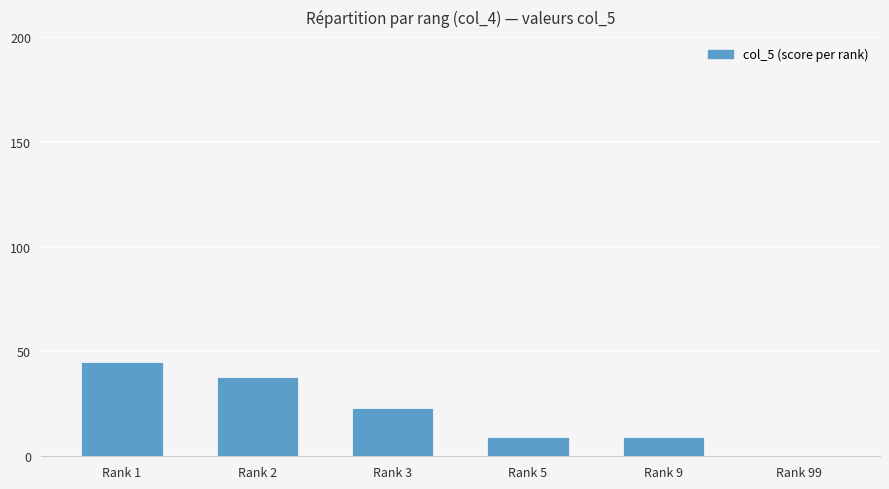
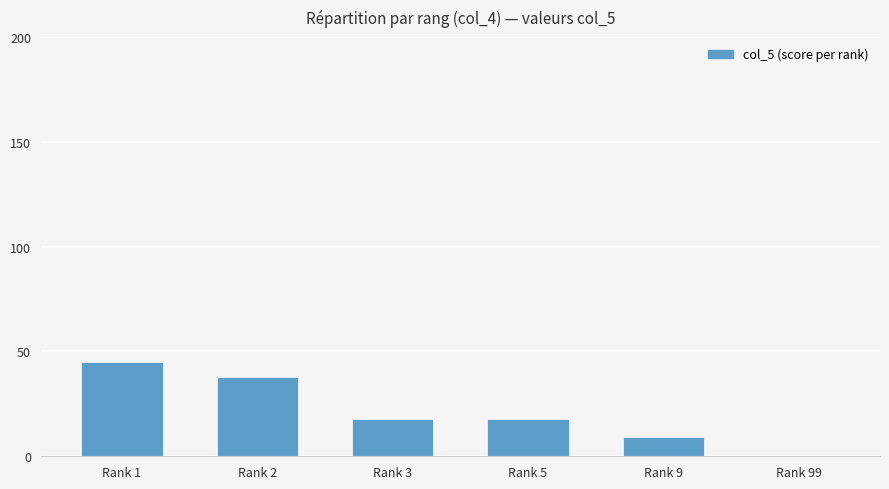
Rank 3: 23 -> 18
Rank 5: 9 -> 18
